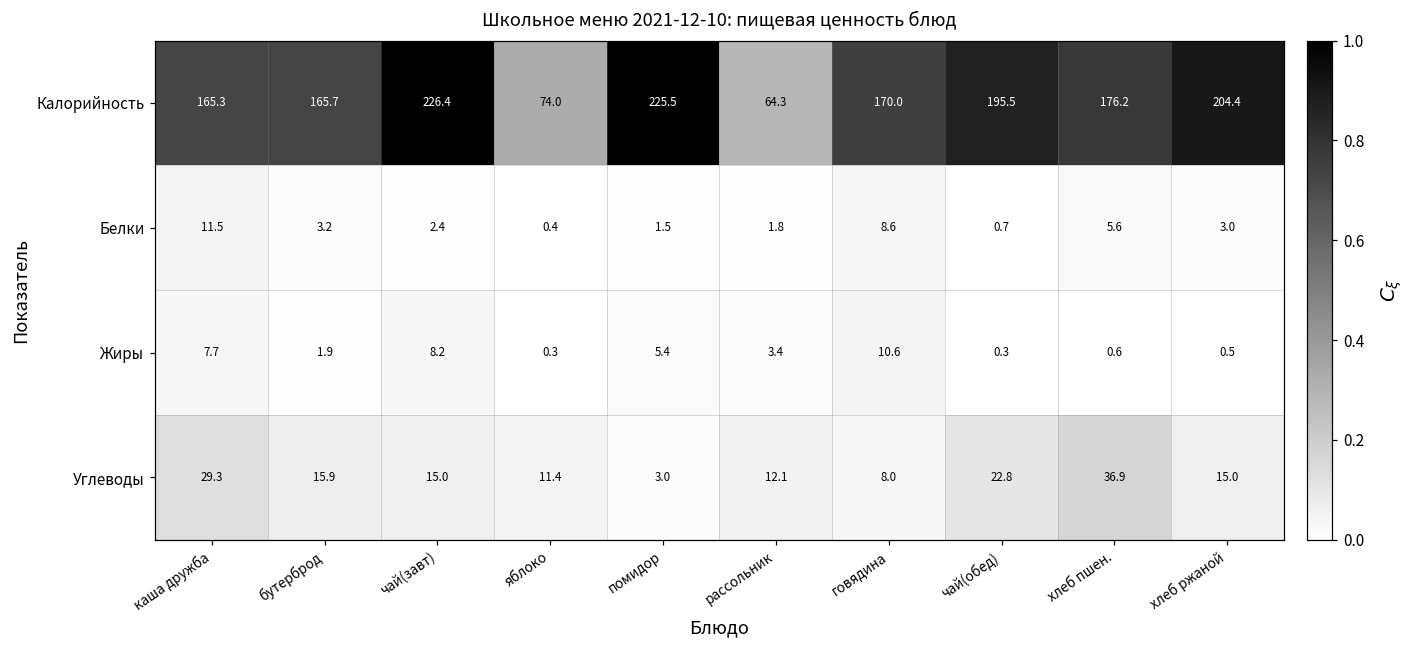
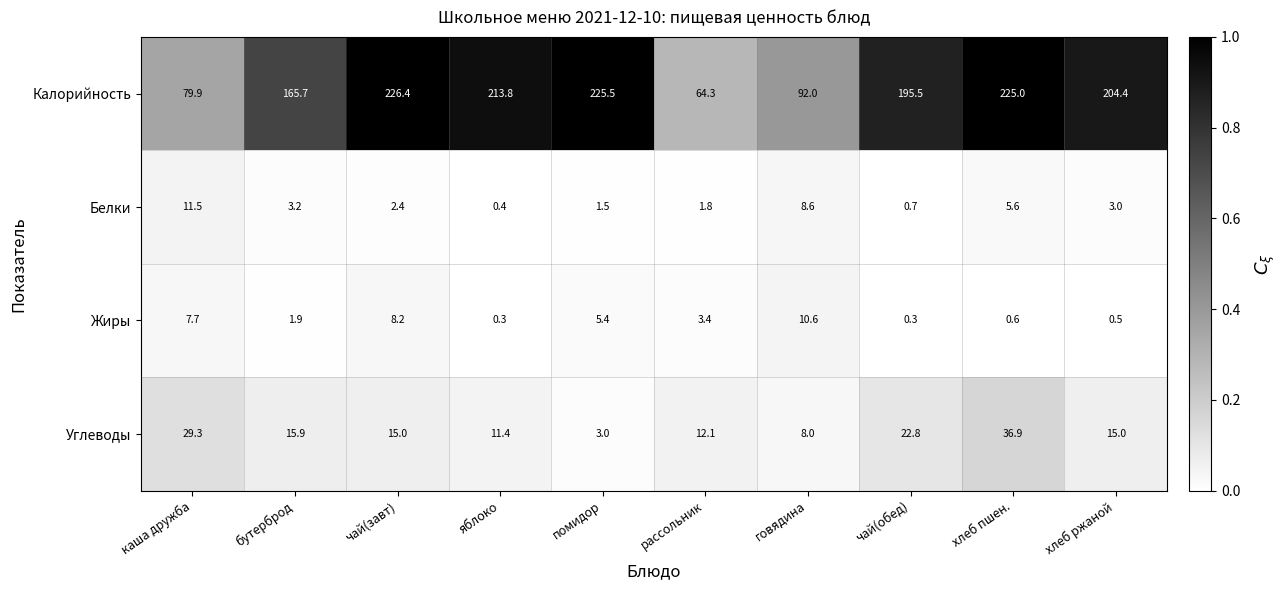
Калорийность, каша дружба: 165.3 -> 79.9
Калорийность, яблоко: 74.0 -> 213.8
Калорийность, говядина: 170.0 -> 92.0
Калорийность, хлеб пшен.: 176.2 -> 225.0
